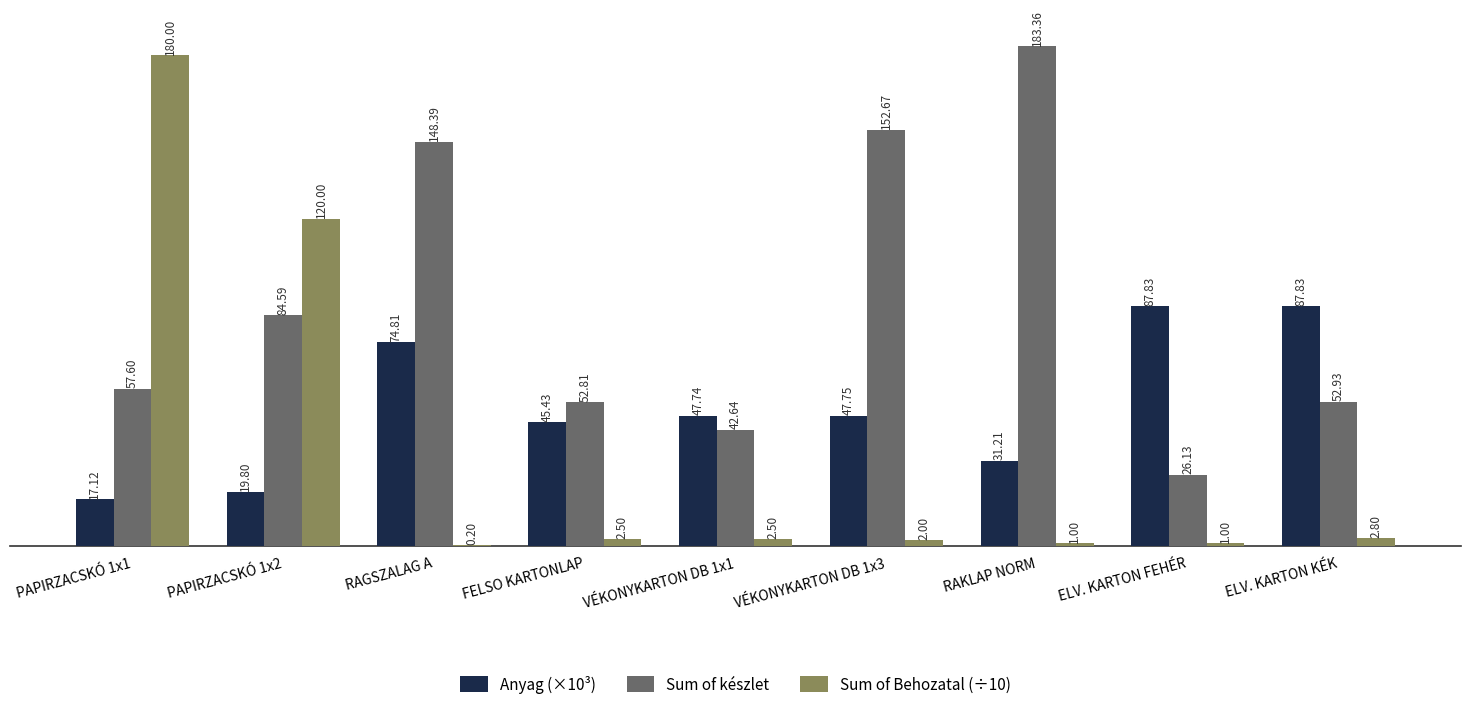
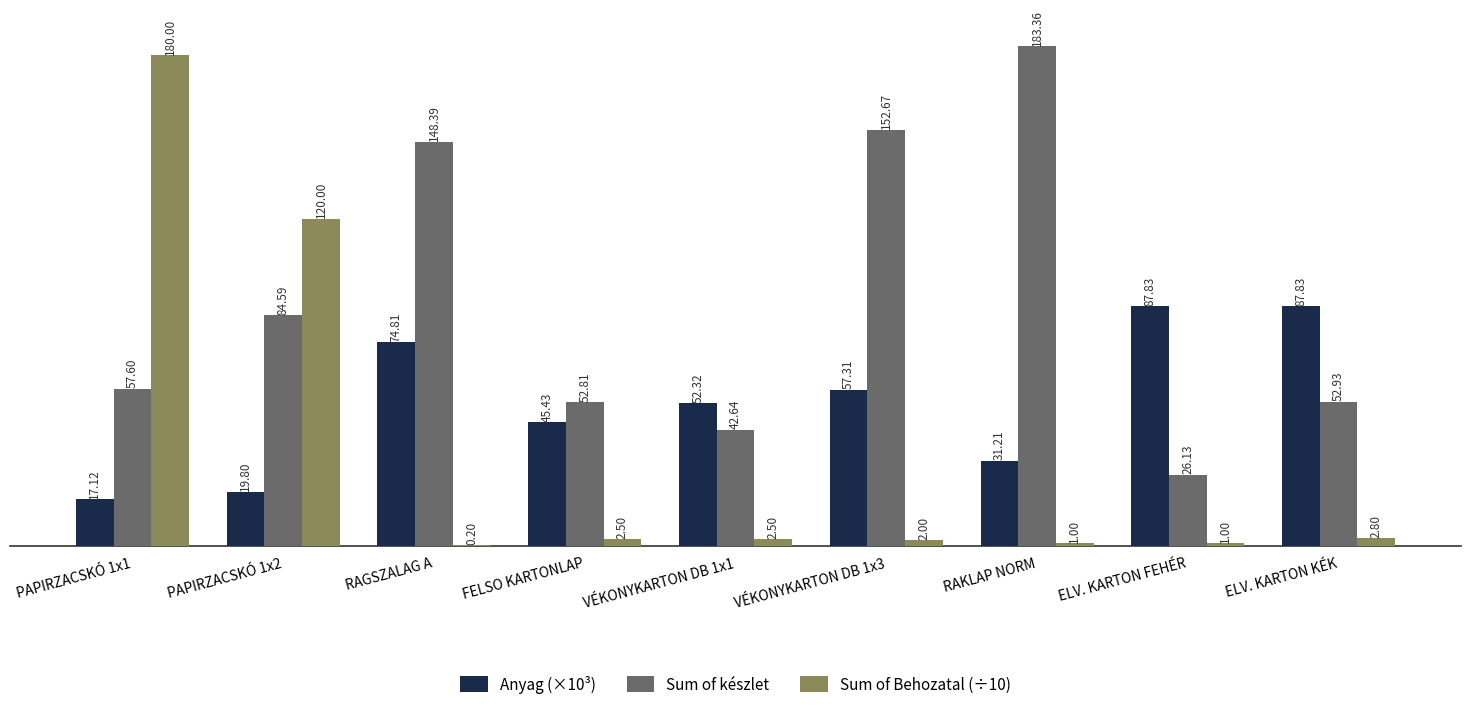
Anyag (×10³), VÉKONYKARTON DB 1x1: 47.74 -> 52.32
Anyag (×10³), VÉKONYKARTON DB 1x3: 47.75 -> 57.31
